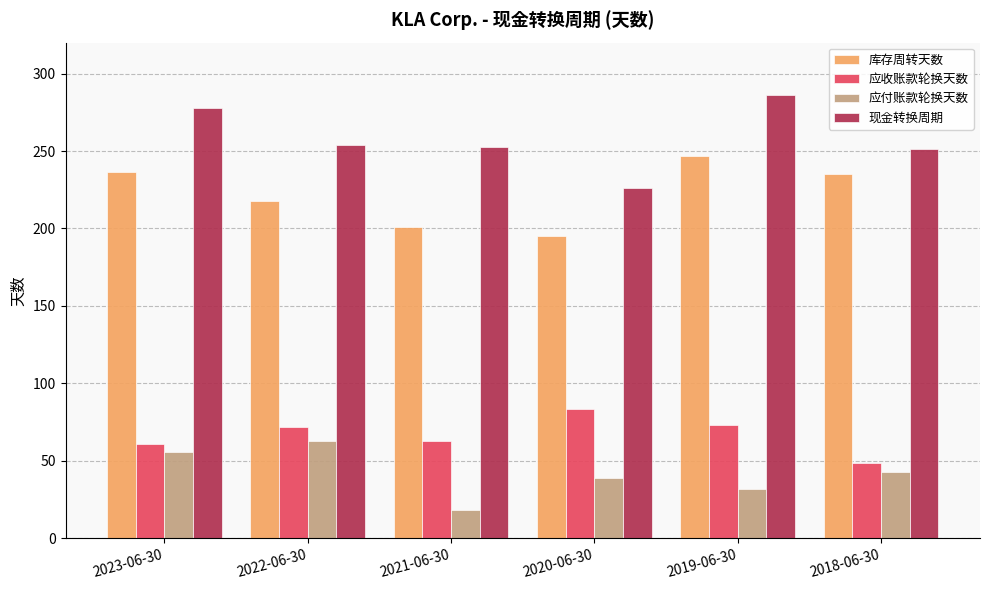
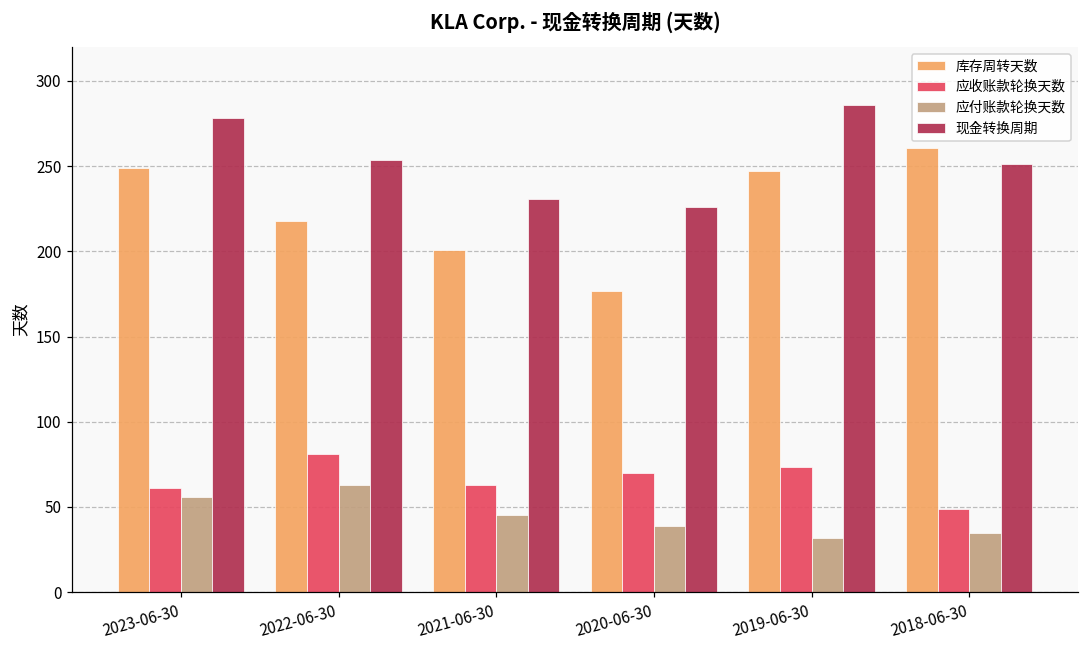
库存周转天数, 2023-06-30: 237 -> 249
应收账款轮换天数, 2022-06-30: 72 -> 81
应付账款轮换天数, 2021-06-30: 18 -> 45
现金转换周期, 2021-06-30: 252 -> 231
库存周转天数, 2020-06-30: 195 -> 177
应收账款轮换天数, 2020-06-30: 84 -> 70
库存周转天数, 2018-06-30: 235 -> 261
应付账款轮换天数, 2018-06-30: 43 -> 35
